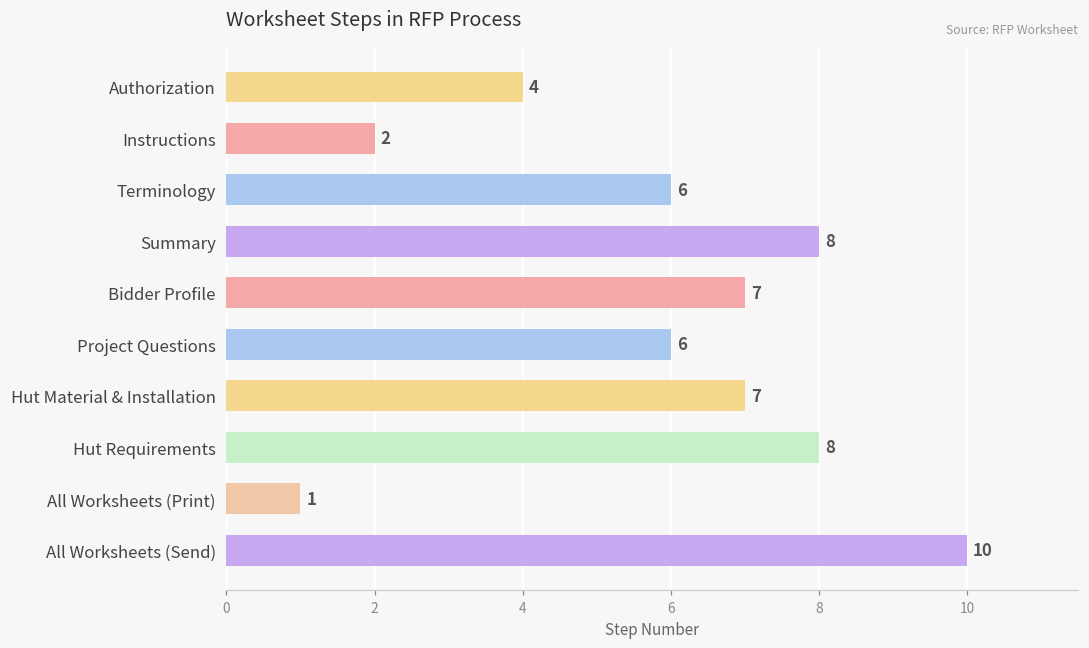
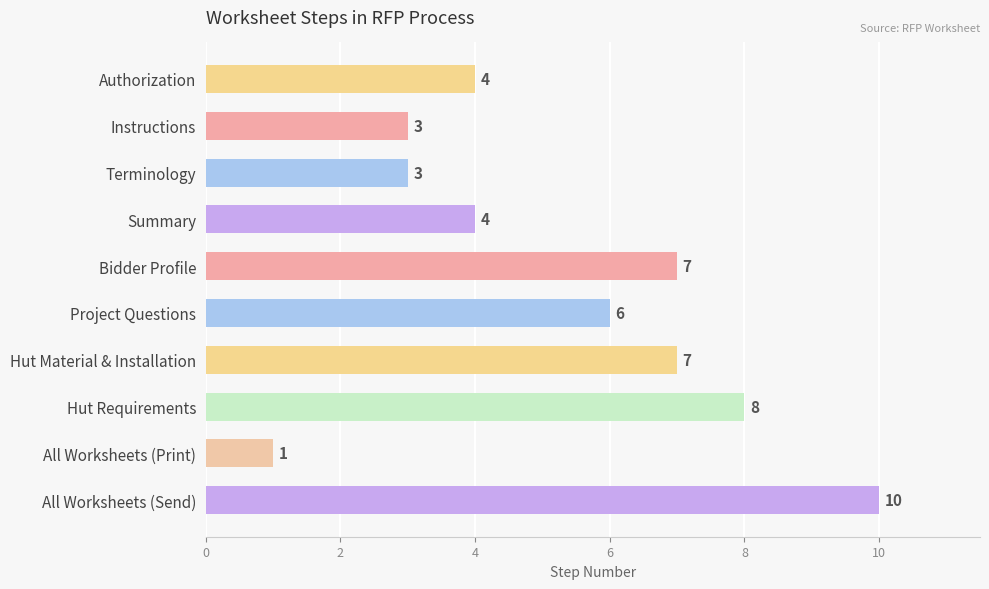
Instructions: 2 -> 3
Terminology: 6 -> 3
Summary: 8 -> 4
